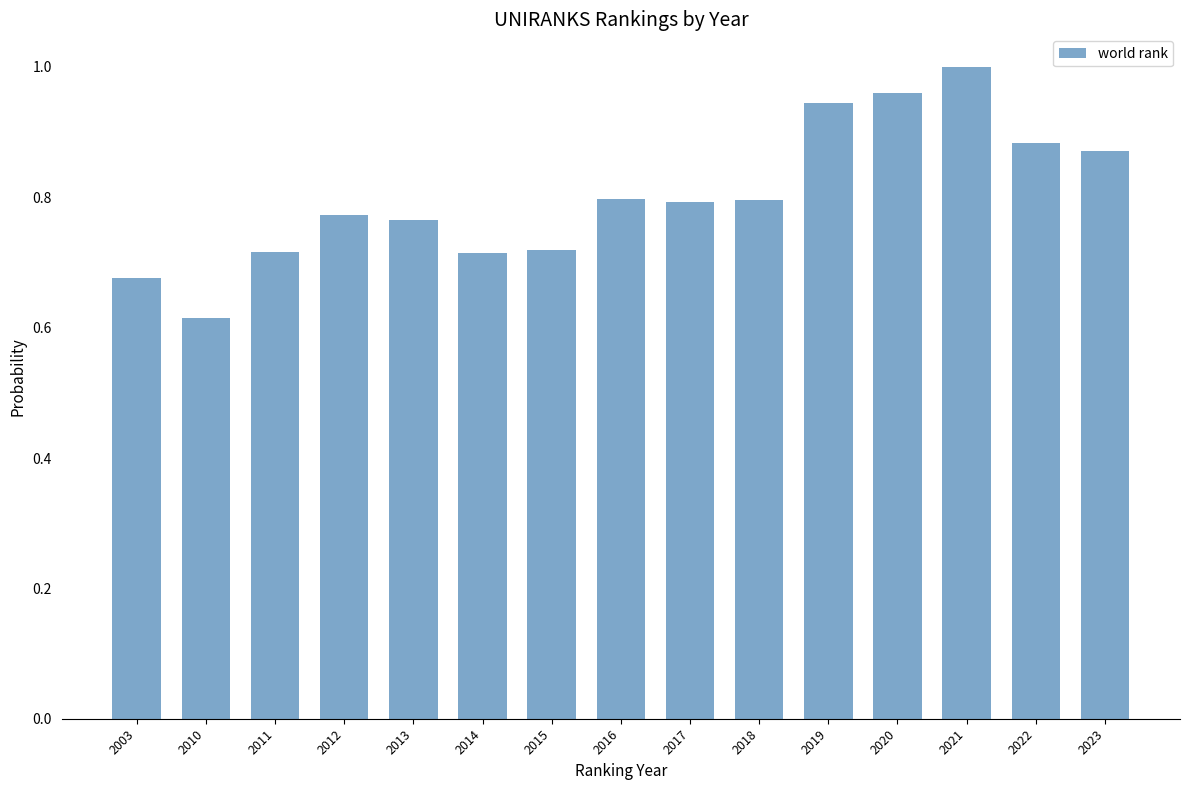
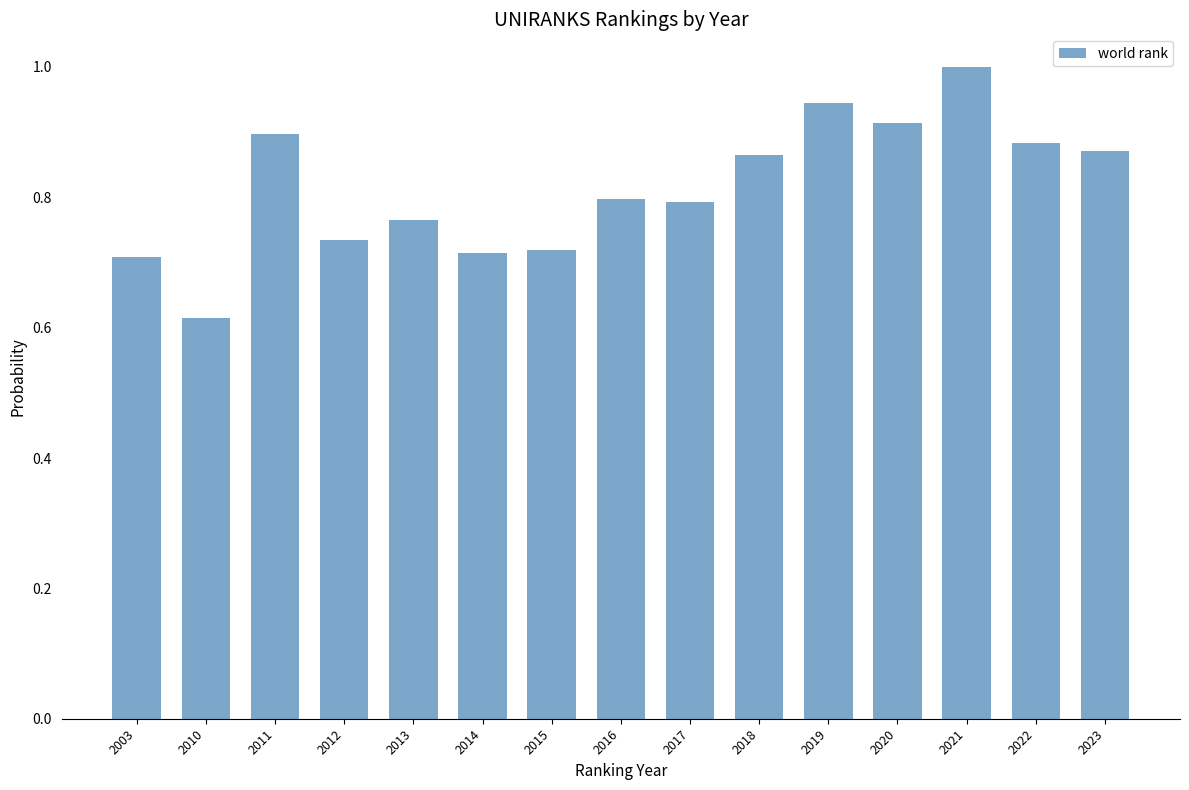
2003: 0.68 -> 0.71
2011: 0.72 -> 0.90
2012: 0.77 -> 0.74
2018: 0.80 -> 0.87
2020: 0.96 -> 0.91
